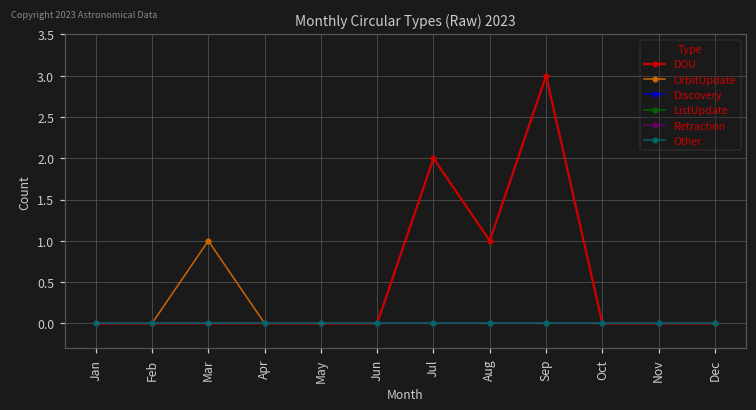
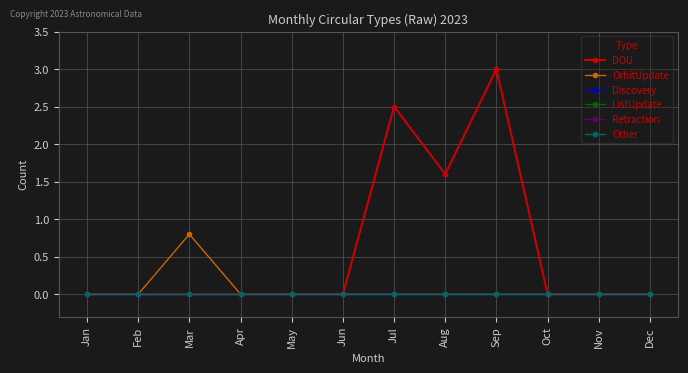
OrbitUpdate, Mar: 1.0 -> 0.8
DOU, Jul: 2.0 -> 2.5
DOU, Aug: 1.0 -> 1.6
